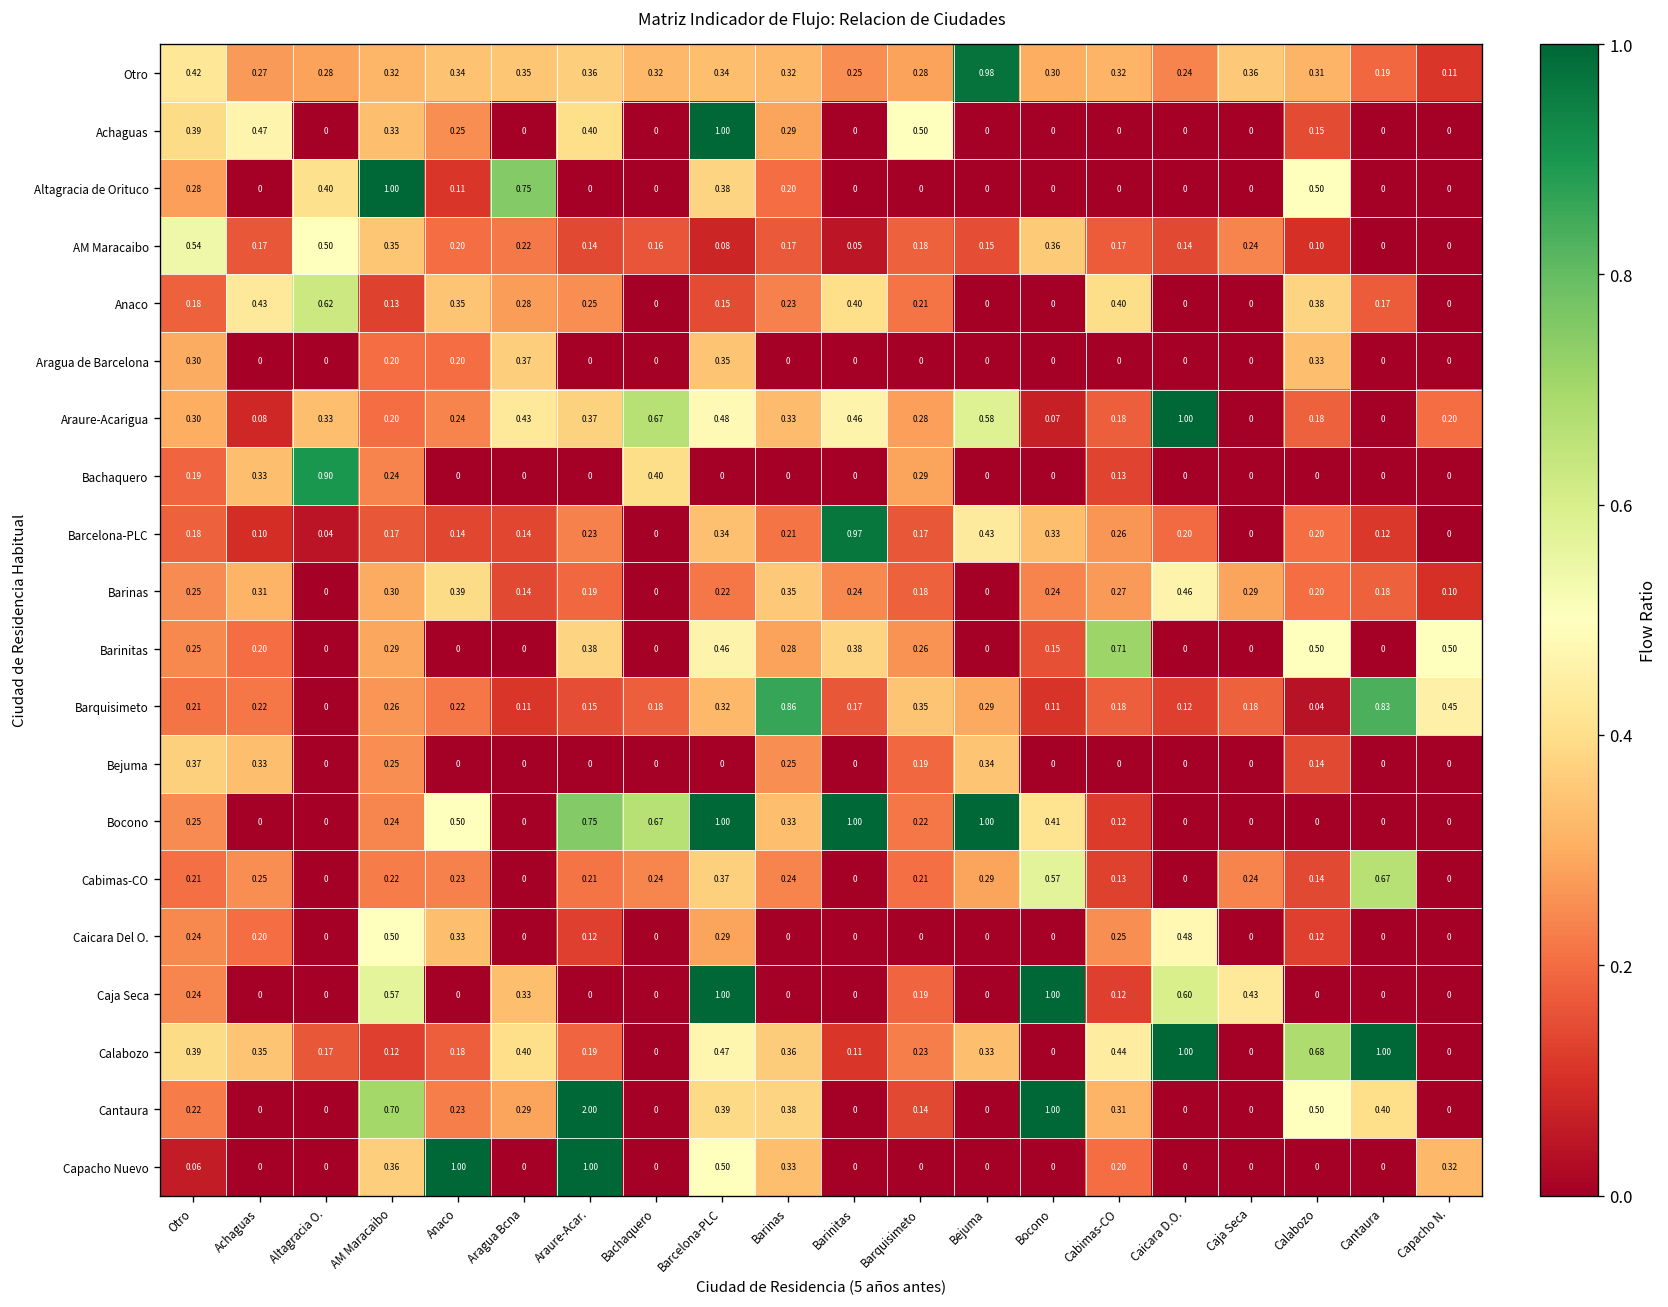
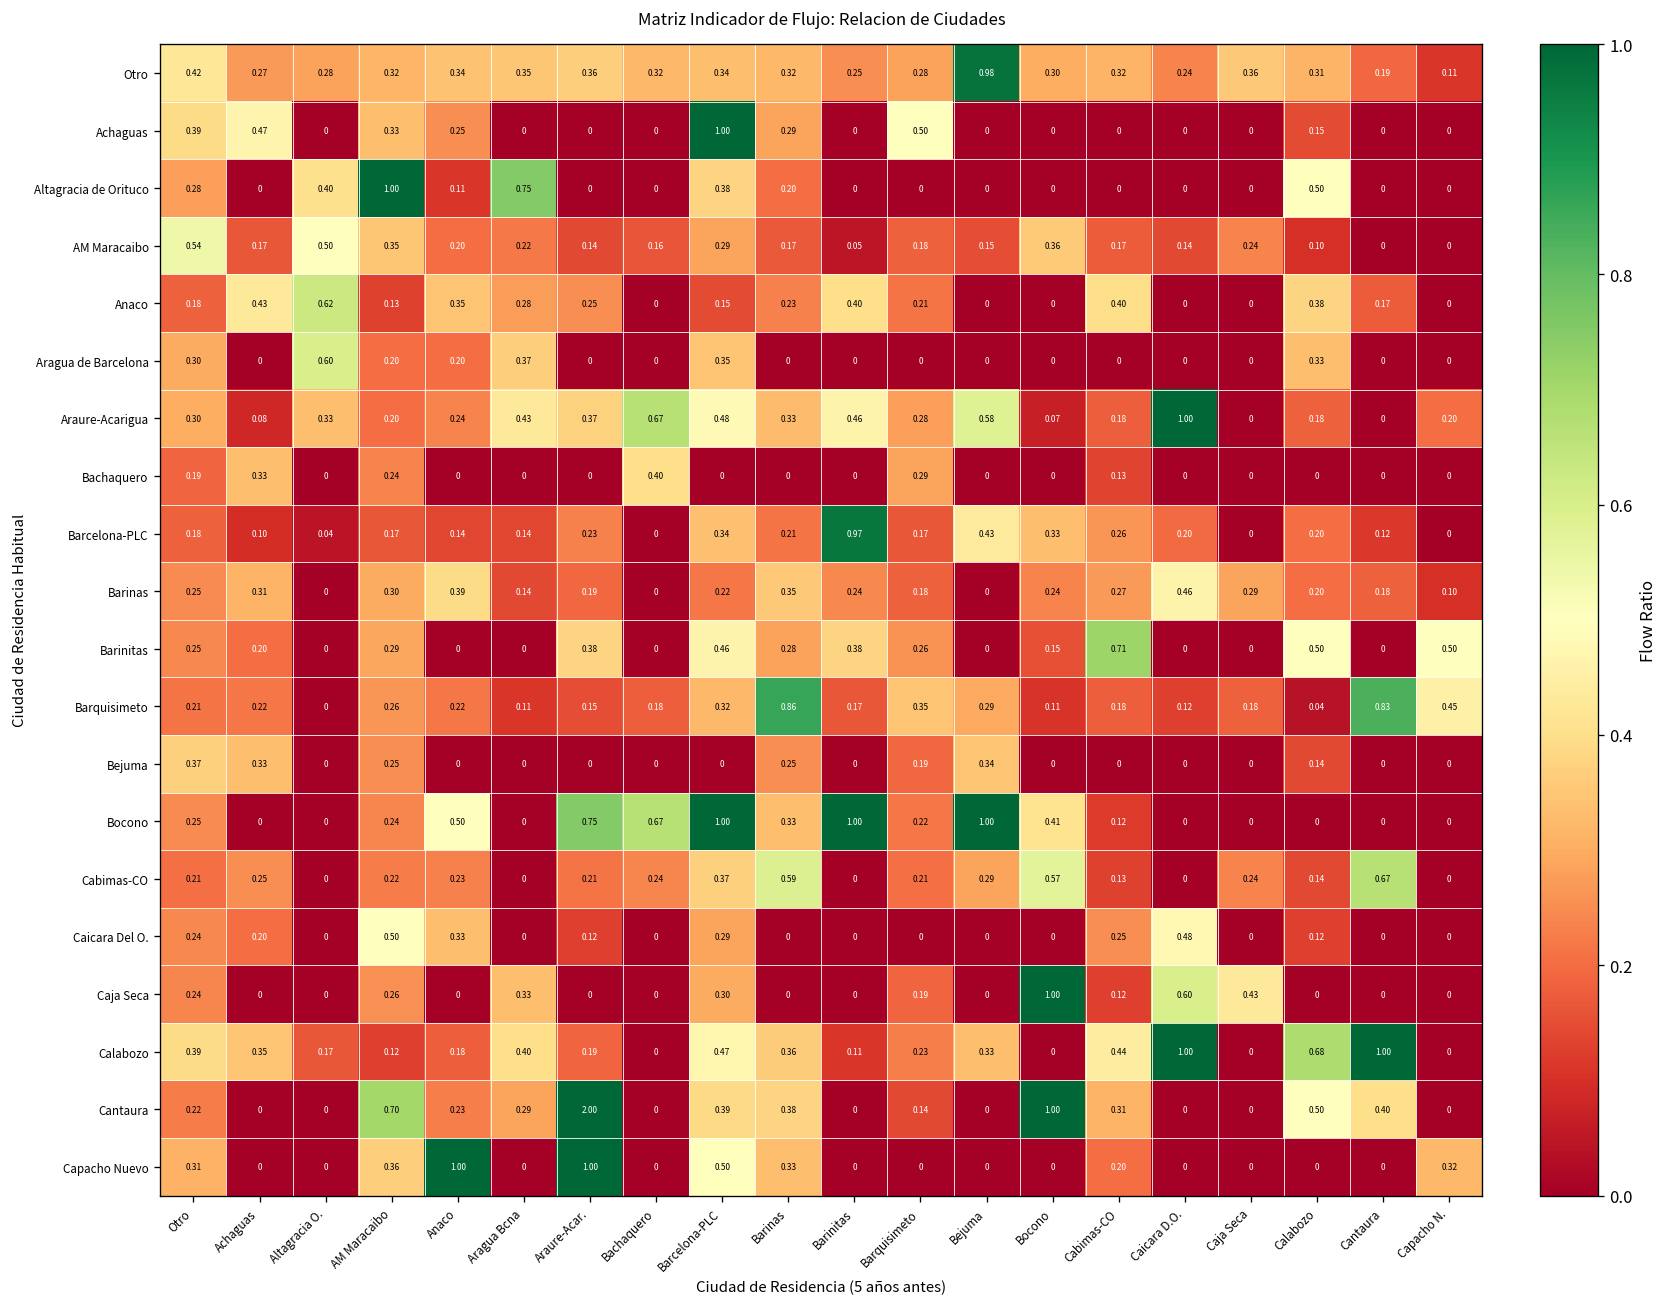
Achaguas, Araure-Acar.: 0.40 -> 0
AM Maracaibo, Barcelona-PLC: 0.08 -> 0.29
Aragua de Barcelona, Altagracia O.: 0 -> 0.60
Bachaquero, Altagracia O.: 0.90 -> 0
Cabimas-CO, Barinas: 0.24 -> 0.59
Caja Seca, AM Maracaibo: 0.57 -> 0.26
Caja Seca, Barcelona-PLC: 1.00 -> 0.30
Capacho Nuevo, Otro: 0.06 -> 0.31
